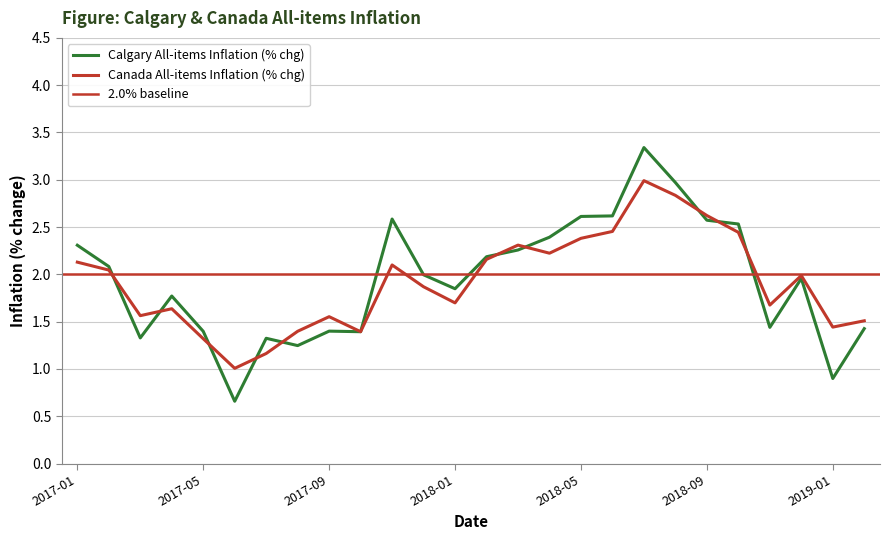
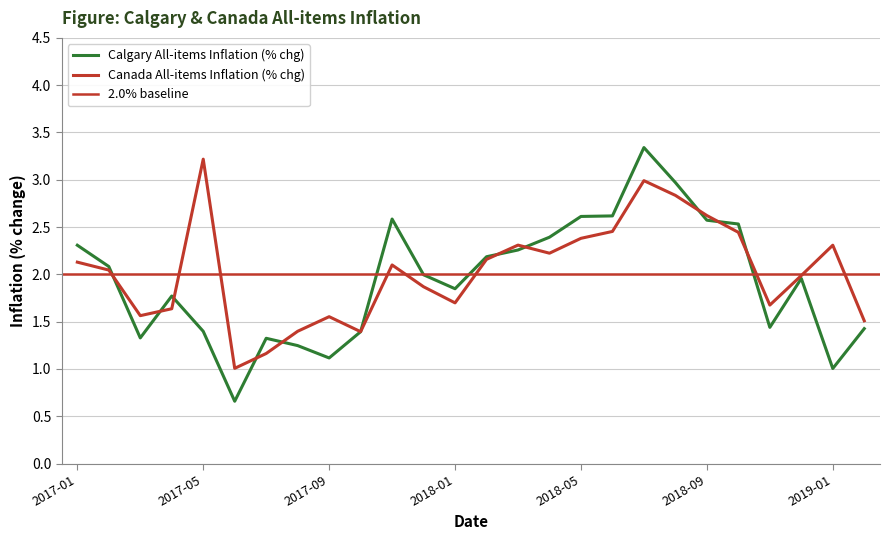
Canada All-items Inflation (% chg), 2017-05: 1.3 -> 3.2
Calgary All-items Inflation (% chg), 2017-09: 1.4 -> 1.1
Calgary All-items Inflation (% chg), 2019-01: 0.9 -> 1.0
Canada All-items Inflation (% chg), 2019-01: 1.4 -> 2.3
